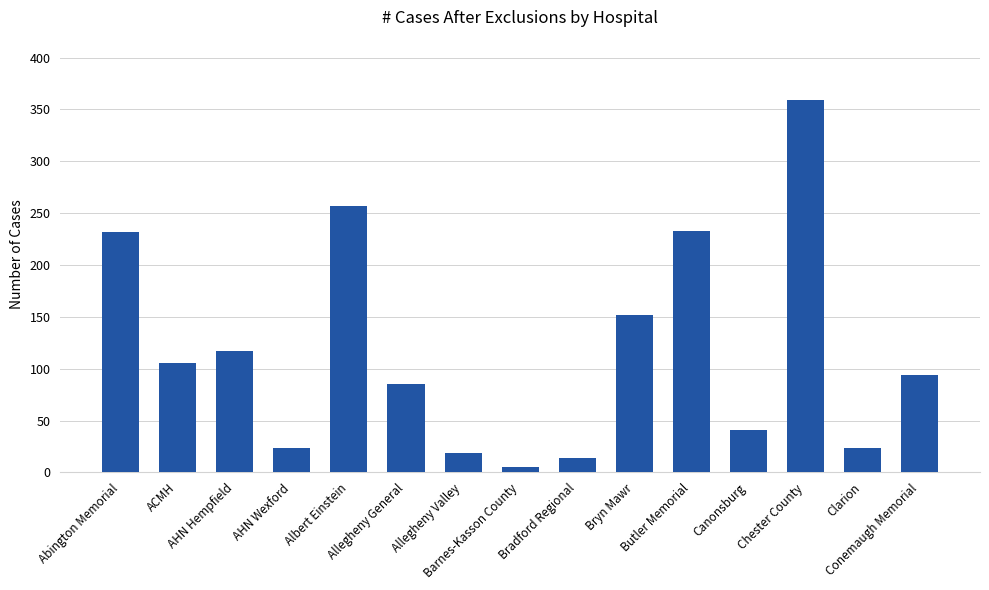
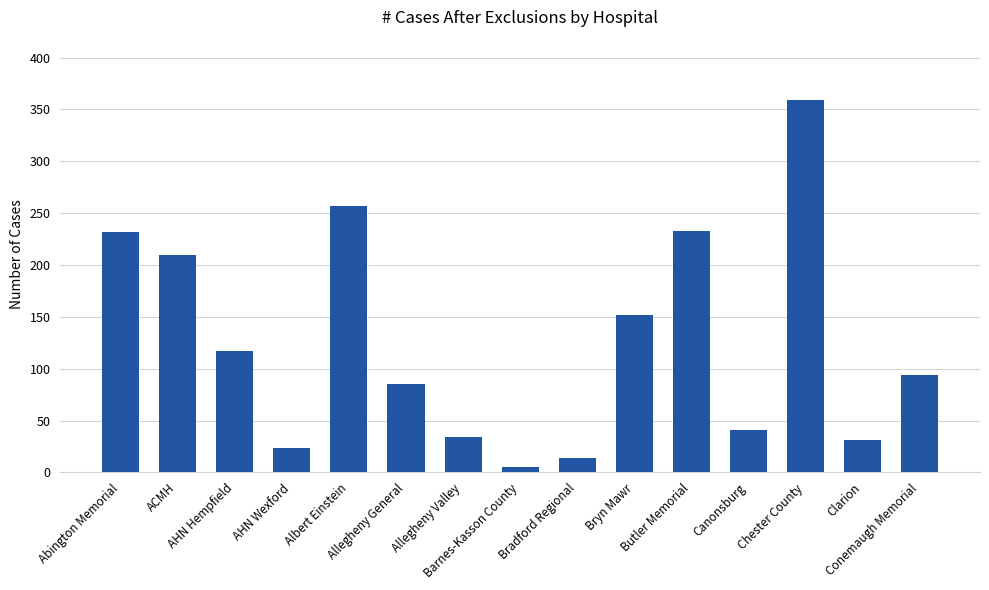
ACMH: 105 -> 210
Allegheny Valley: 19 -> 34
Clarion: 23 -> 31
